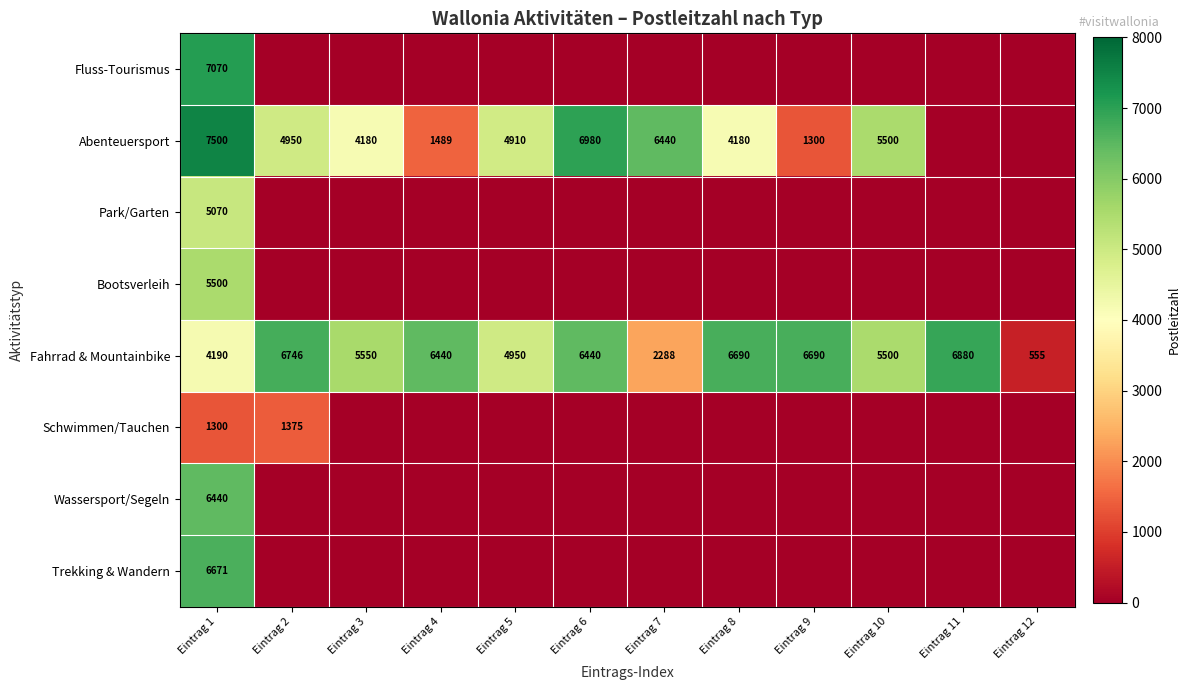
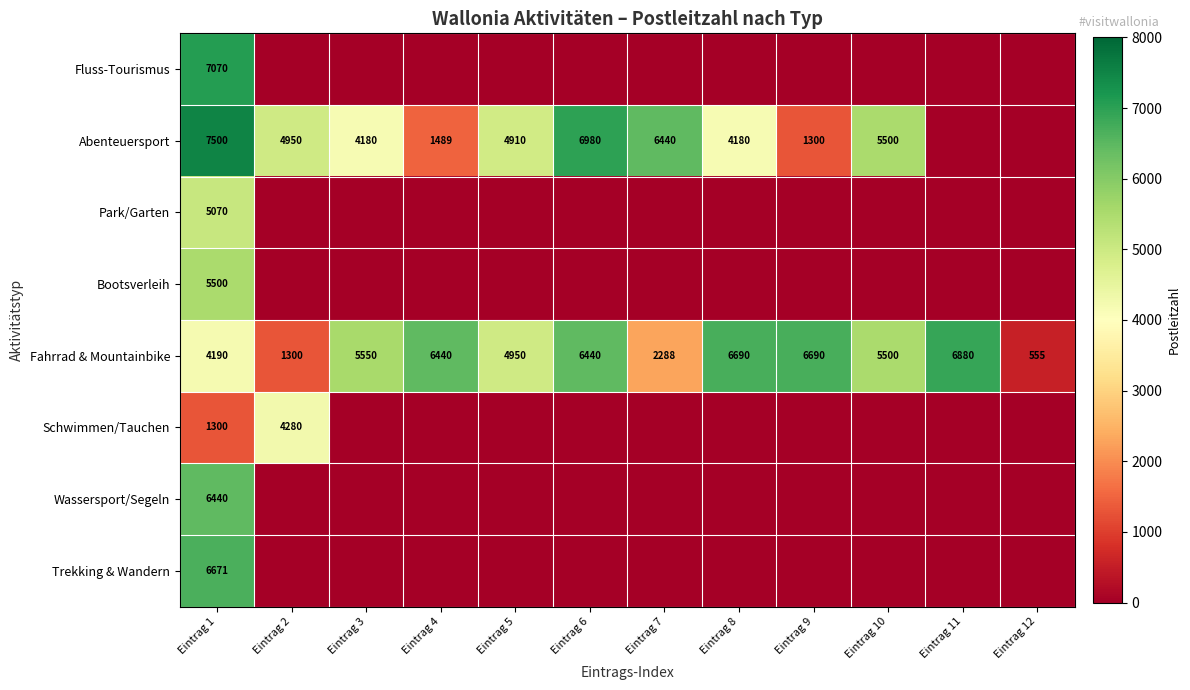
Fahrrad & Mountainbike, Eintrag 2: 6746 -> 1300
Schwimmen/Tauchen, Eintrag 2: 1375 -> 4280
